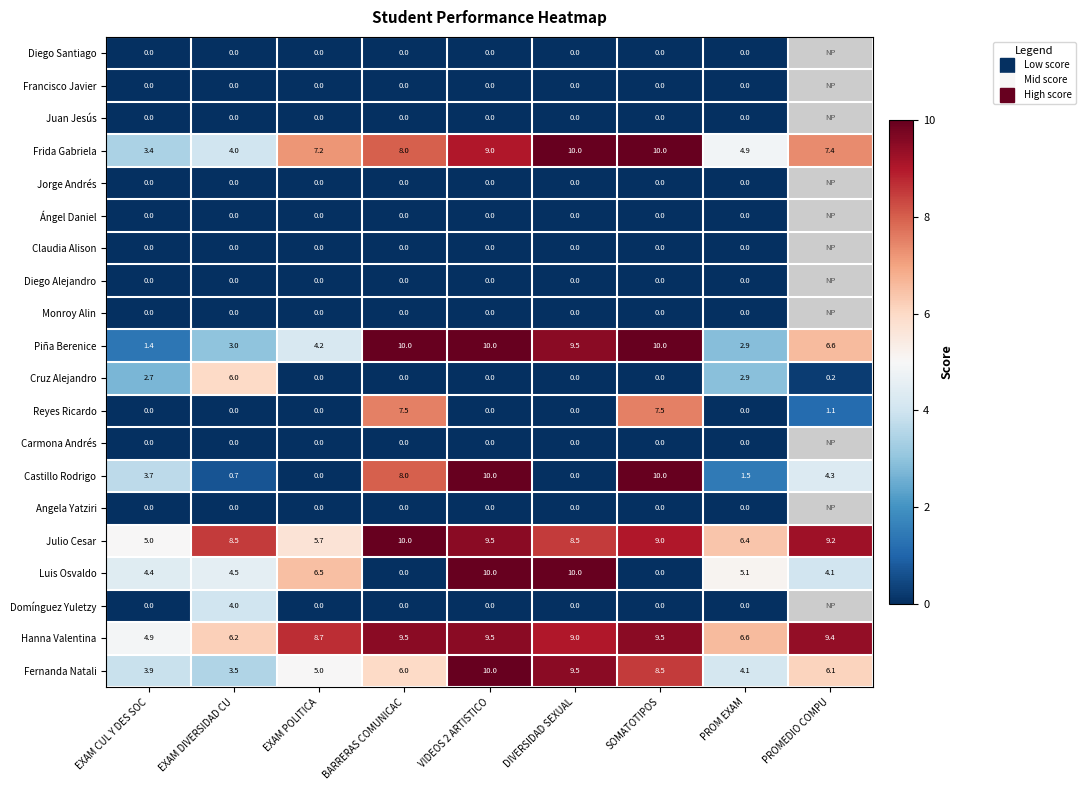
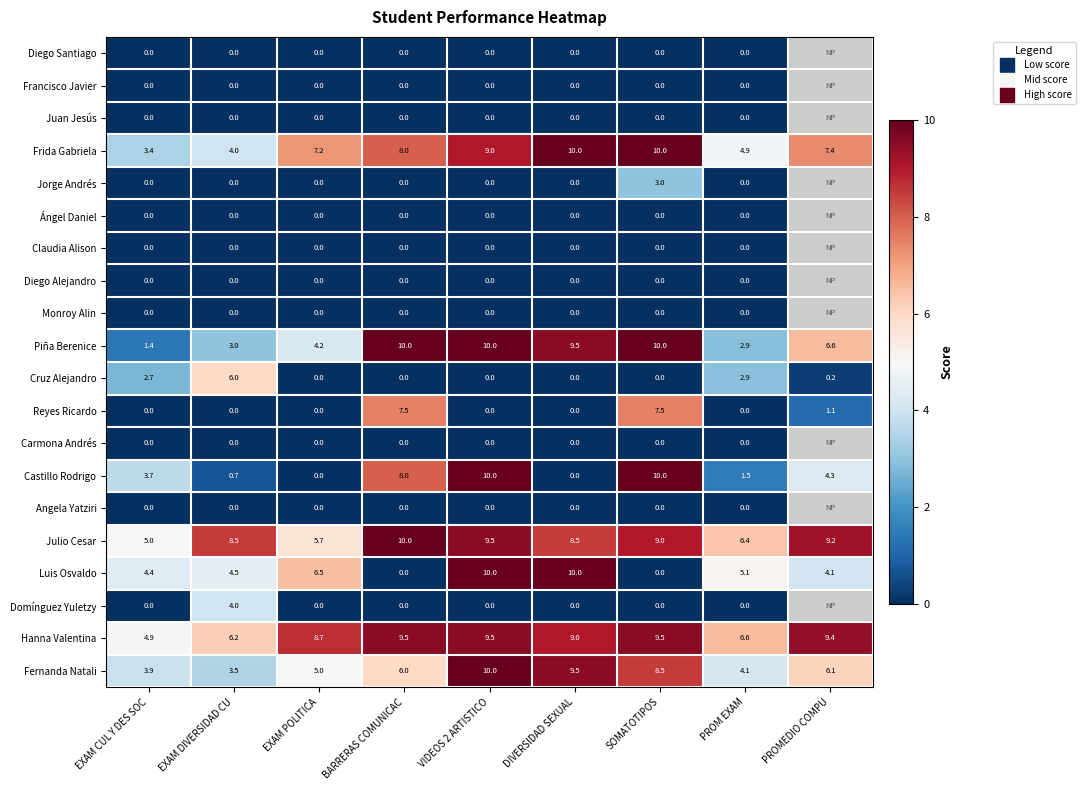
Jorge Andrés, SOMATOTIPOS: 0.0 -> 3.0
